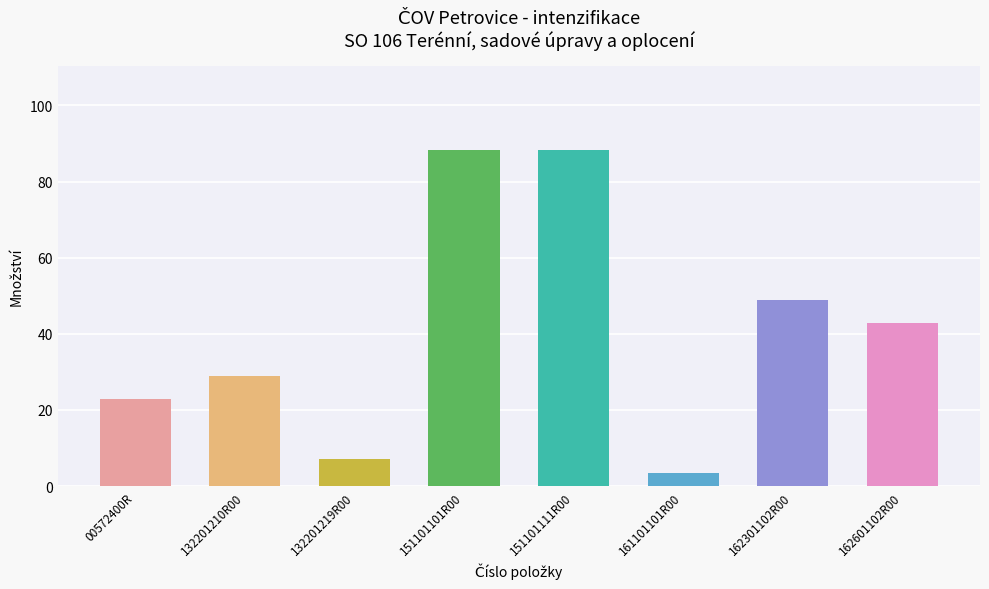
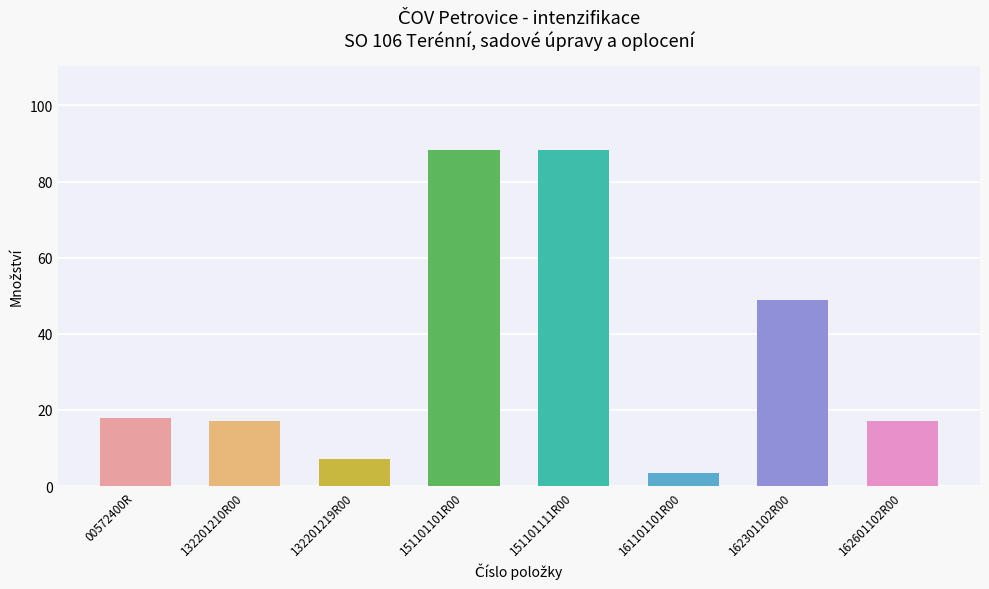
00572400R: 23 -> 18
132201210R00: 29 -> 17
162601102R00: 43 -> 17
